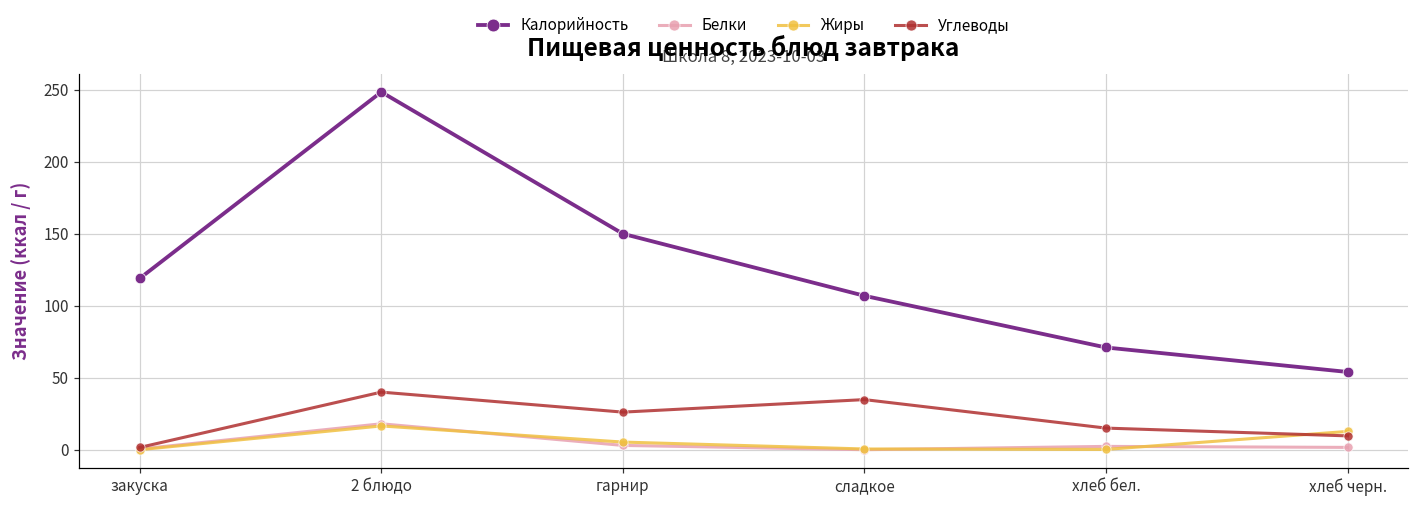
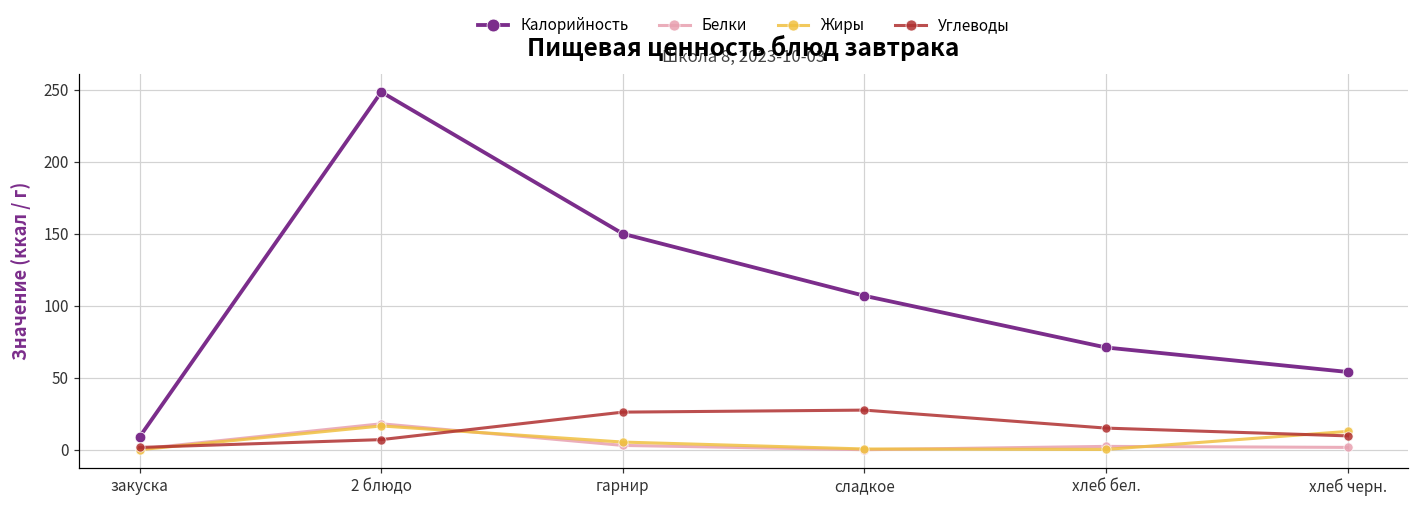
Калорийность, закуска: 119 -> 9
Углеводы, 2 блюдо: 40 -> 7
Углеводы, сладкое: 35 -> 28
